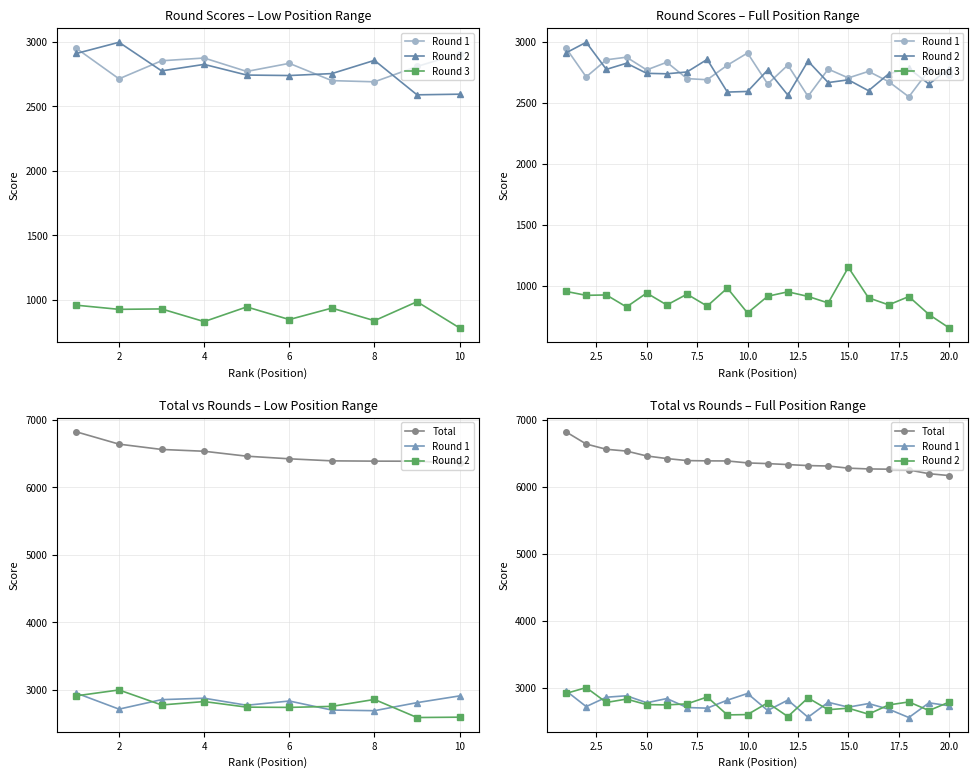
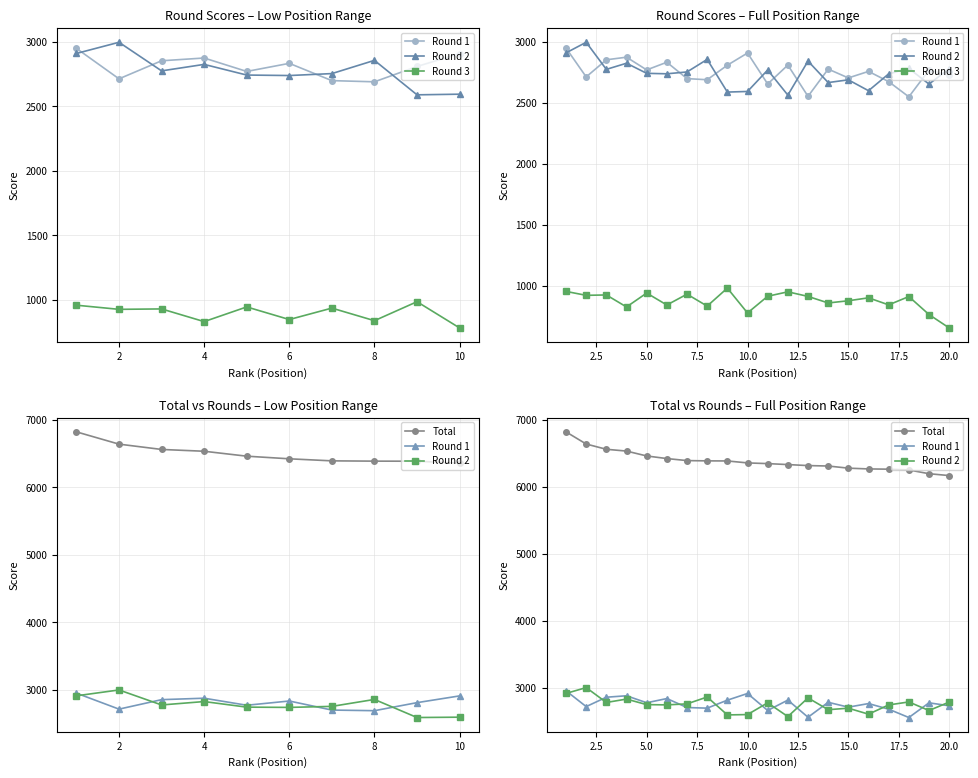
Round Scores – Full Position Range, Round 3, 15.0: 1150 -> 880
